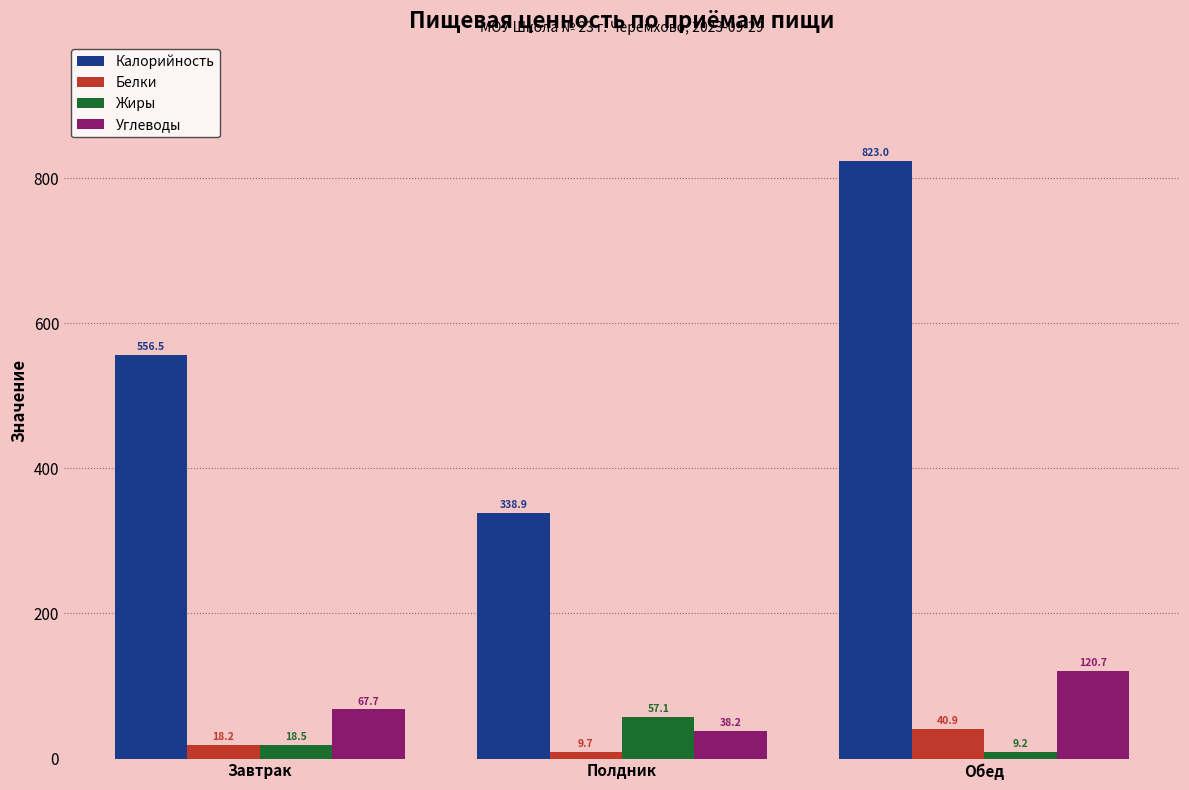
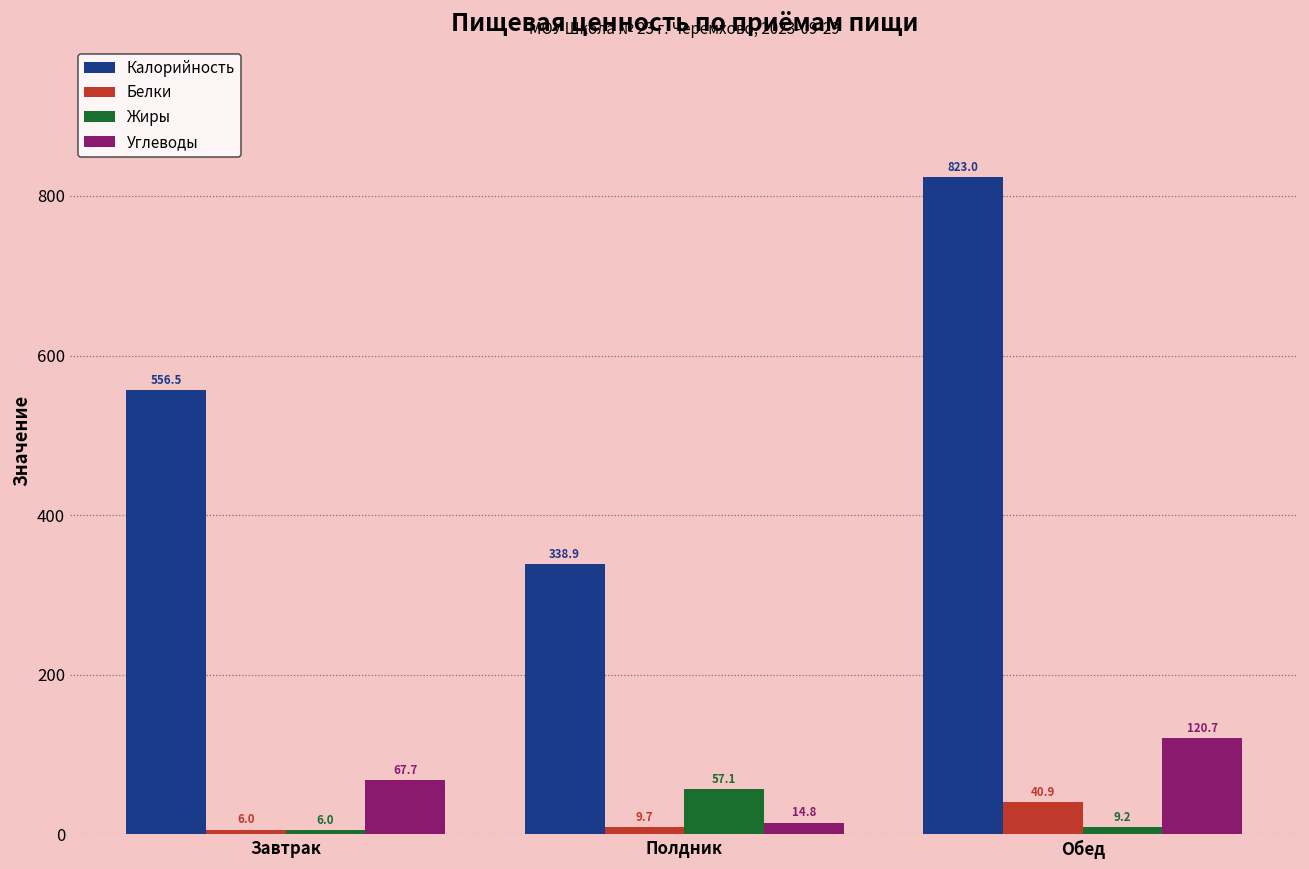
Белки, Завтрак: 18.2 -> 6.0
Жиры, Завтрак: 18.5 -> 6.0
Углеводы, Полдник: 38.2 -> 14.8
